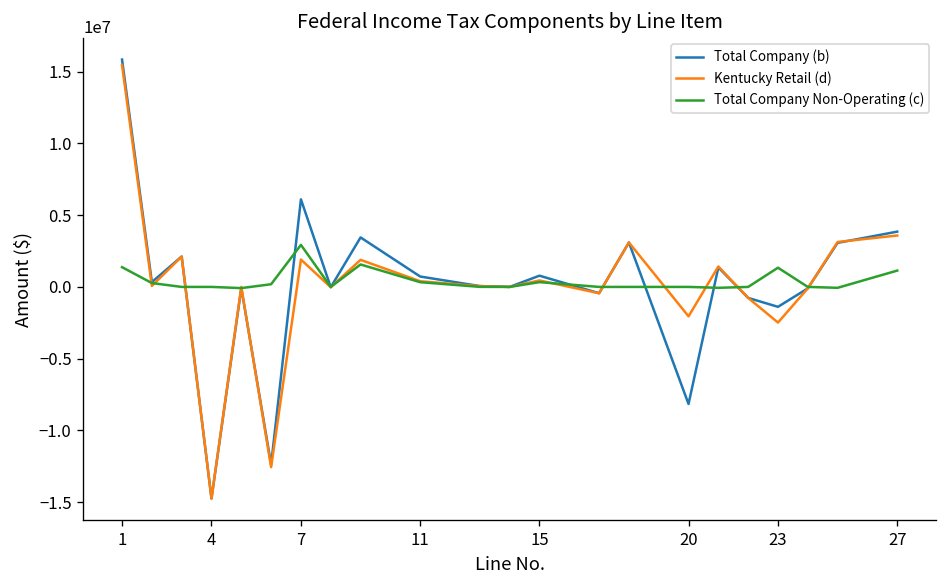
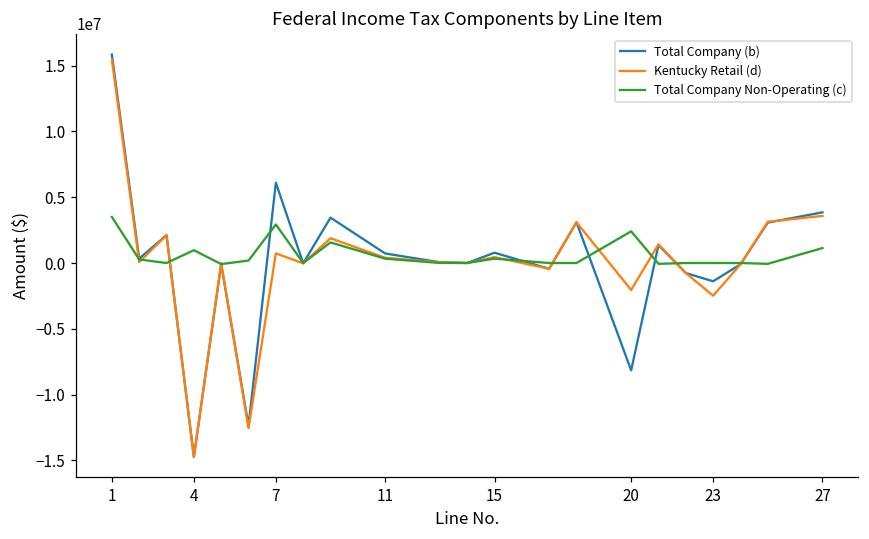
Total Company Non-Operating (c), 1: 1400000 -> 3500000
Total Company Non-Operating (c), 4: 0 -> 1000000
Kentucky Retail (d), 7: 1900000 -> 700000
Total Company Non-Operating (c), 20: 0 -> 2400000
Total Company Non-Operating (c), 23: 1300000 -> 0
